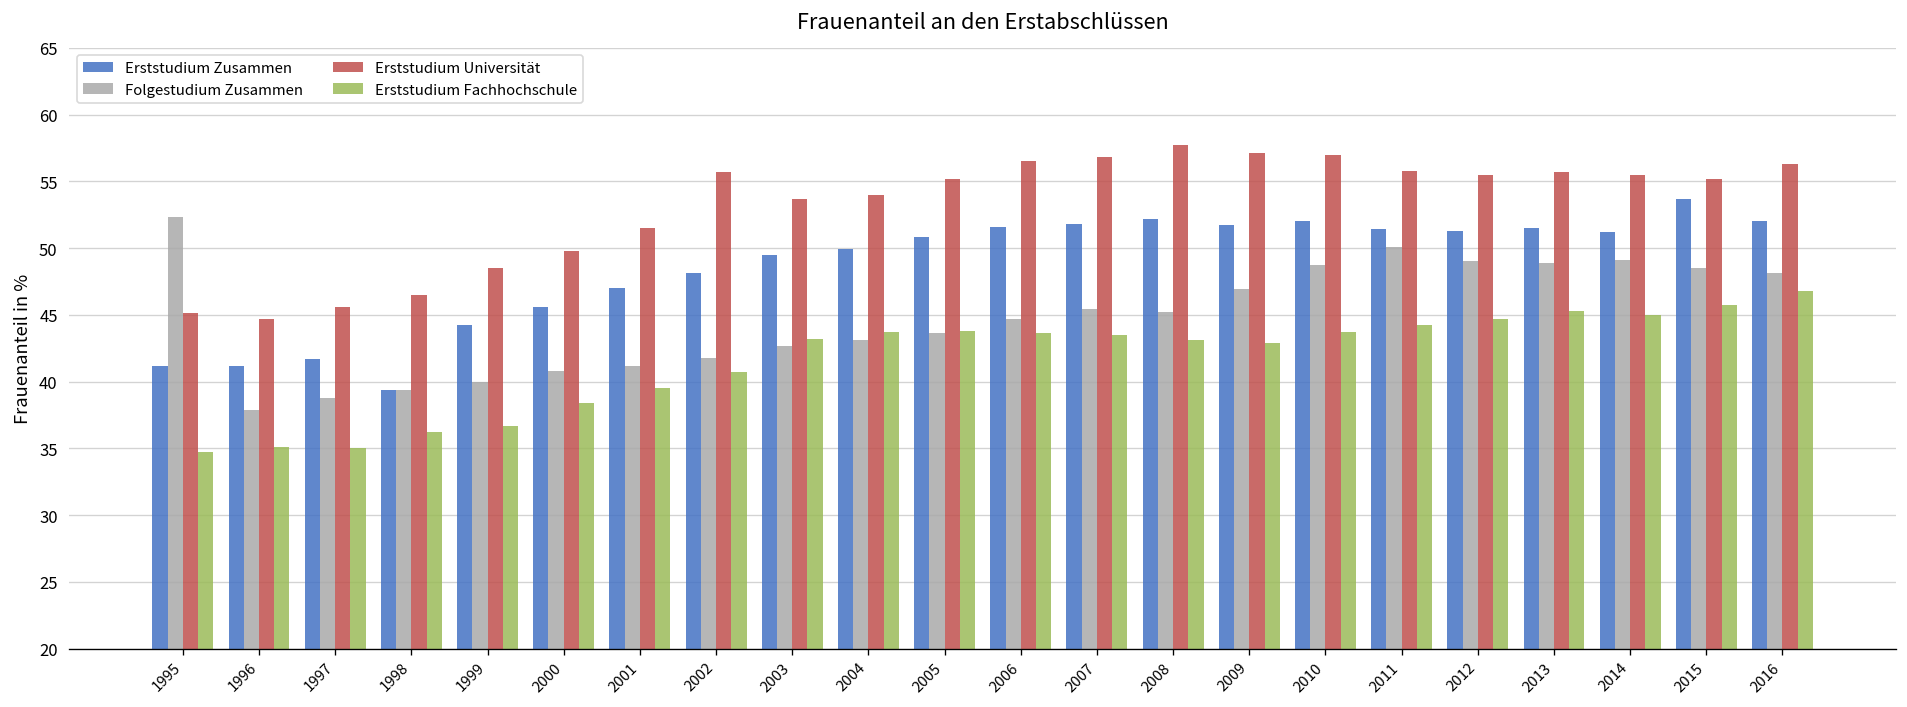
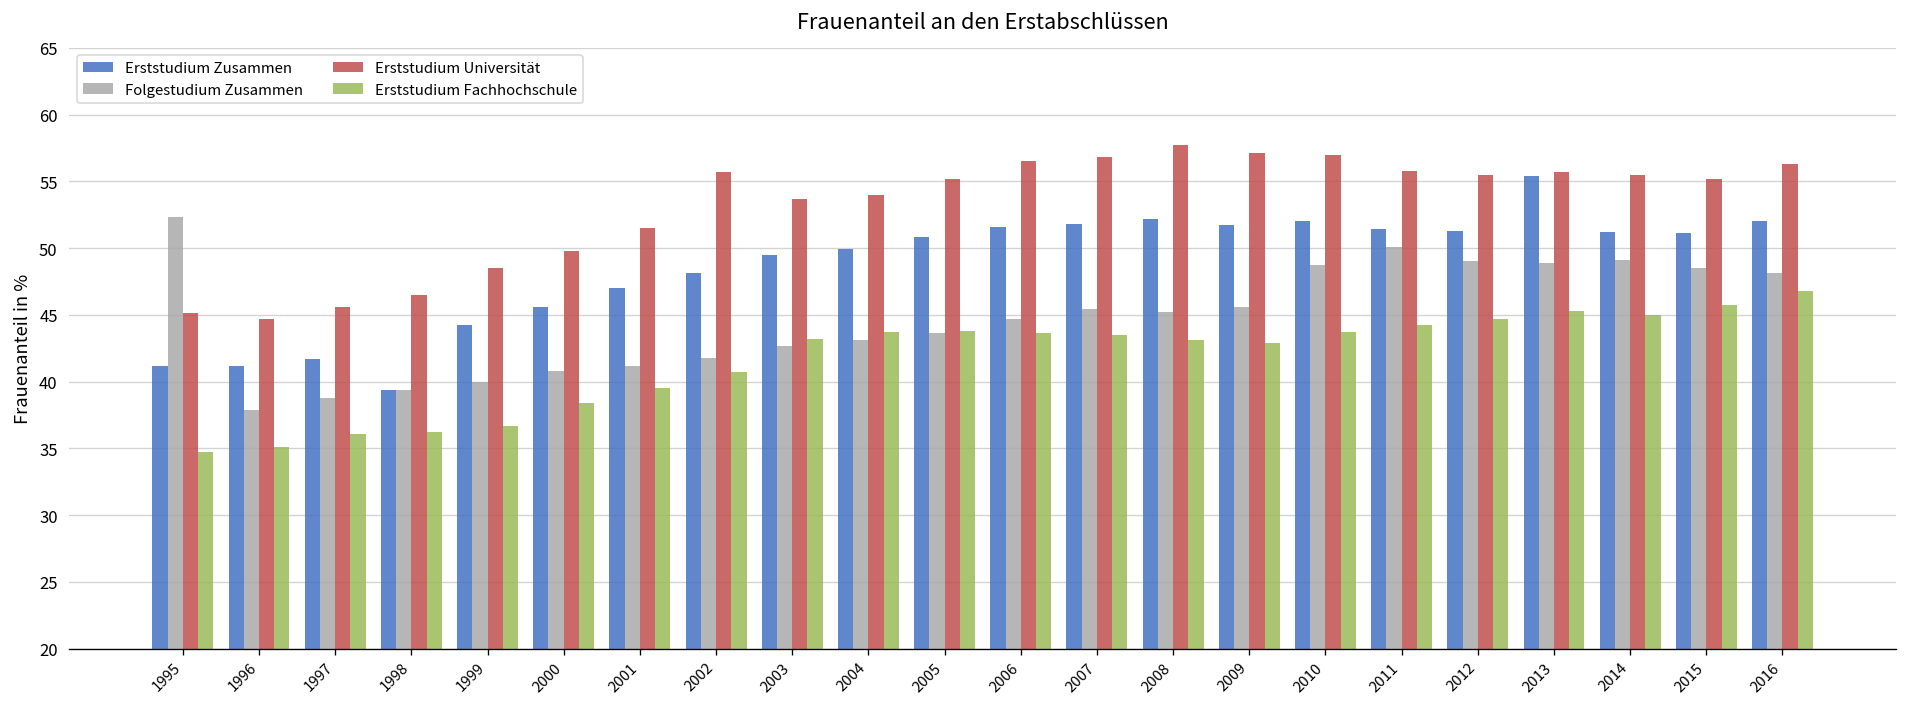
Erststudium Fachhochschule, 1997: 35.0 -> 36.1
Folgestudium Zusammen, 2009: 46.9 -> 45.6
Erststudium Zusammen, 2013: 51.5 -> 55.4
Erststudium Zusammen, 2015: 53.7 -> 51.1
